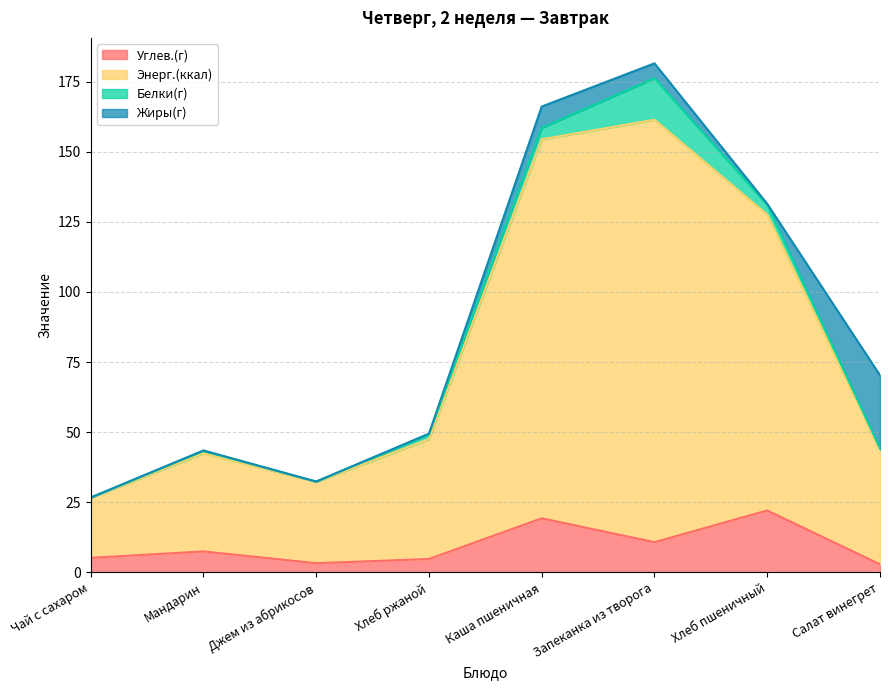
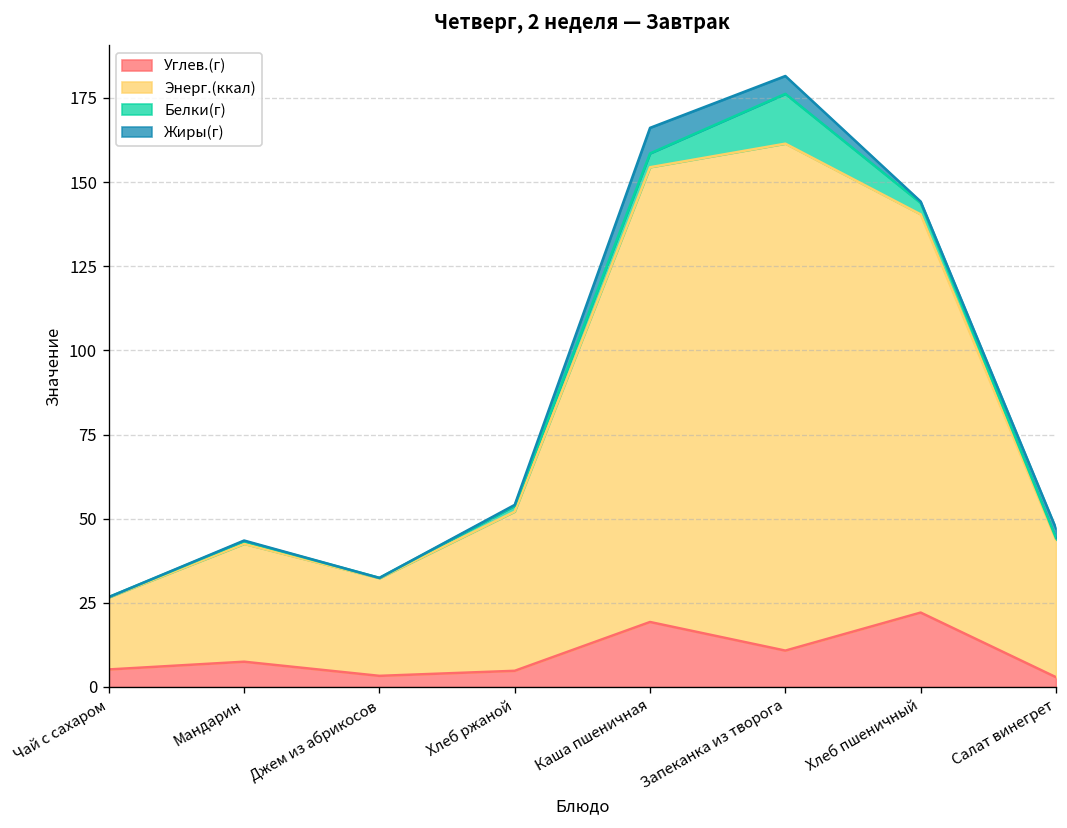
Энерг.(ккал), Хлеб ржаной: 43 -> 47
Энерг.(ккал), Хлеб пшеничный: 106 -> 118
Жиры(г), Салат винегрет: 26 -> 3
